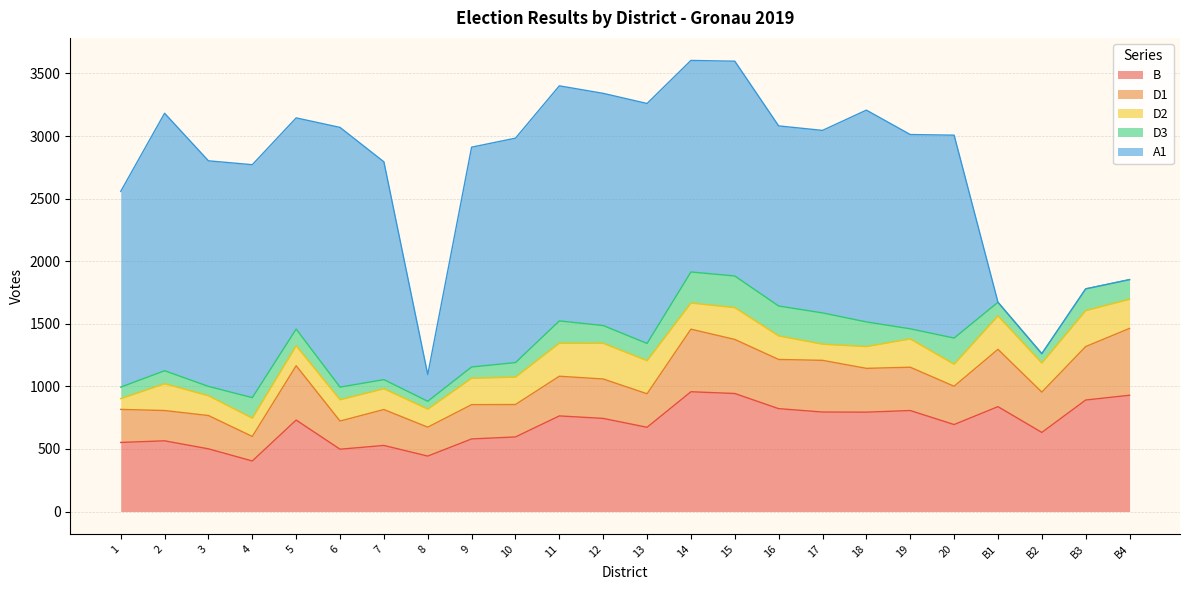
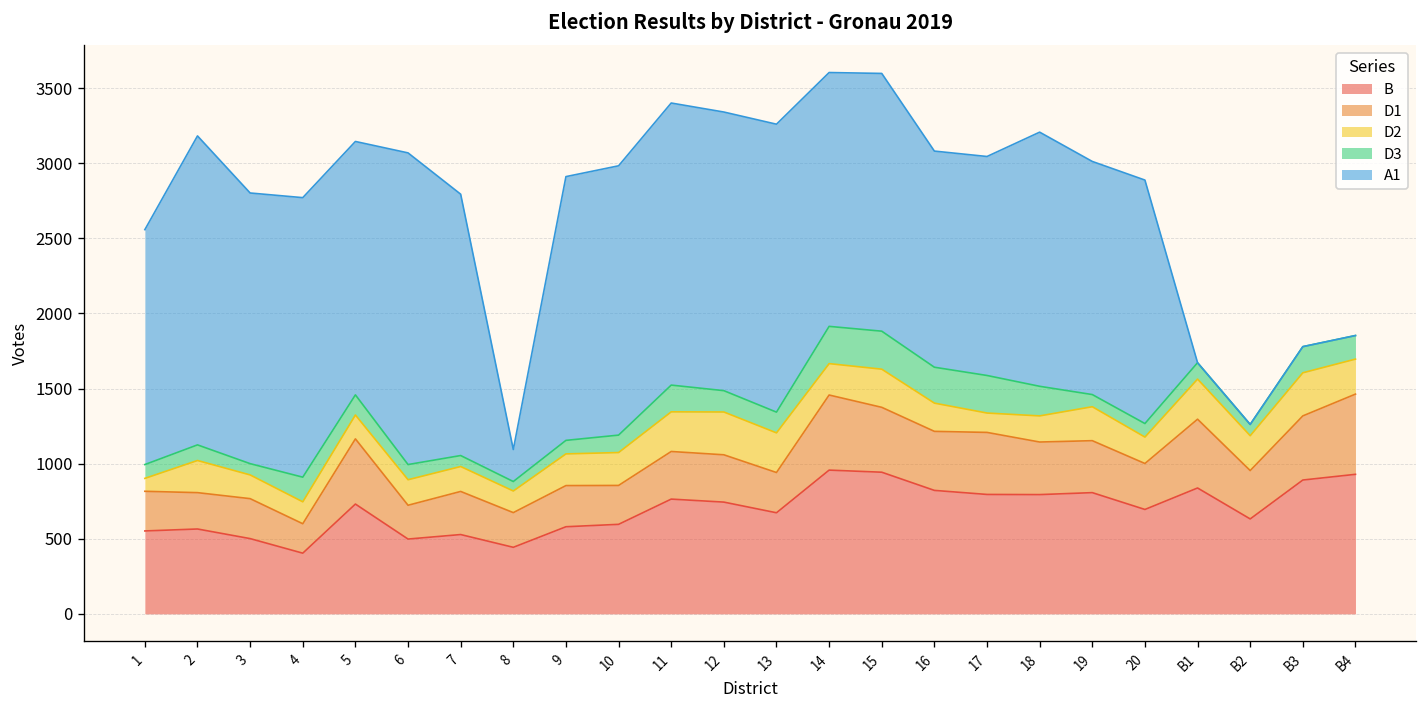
D3, 20: 210 -> 90
